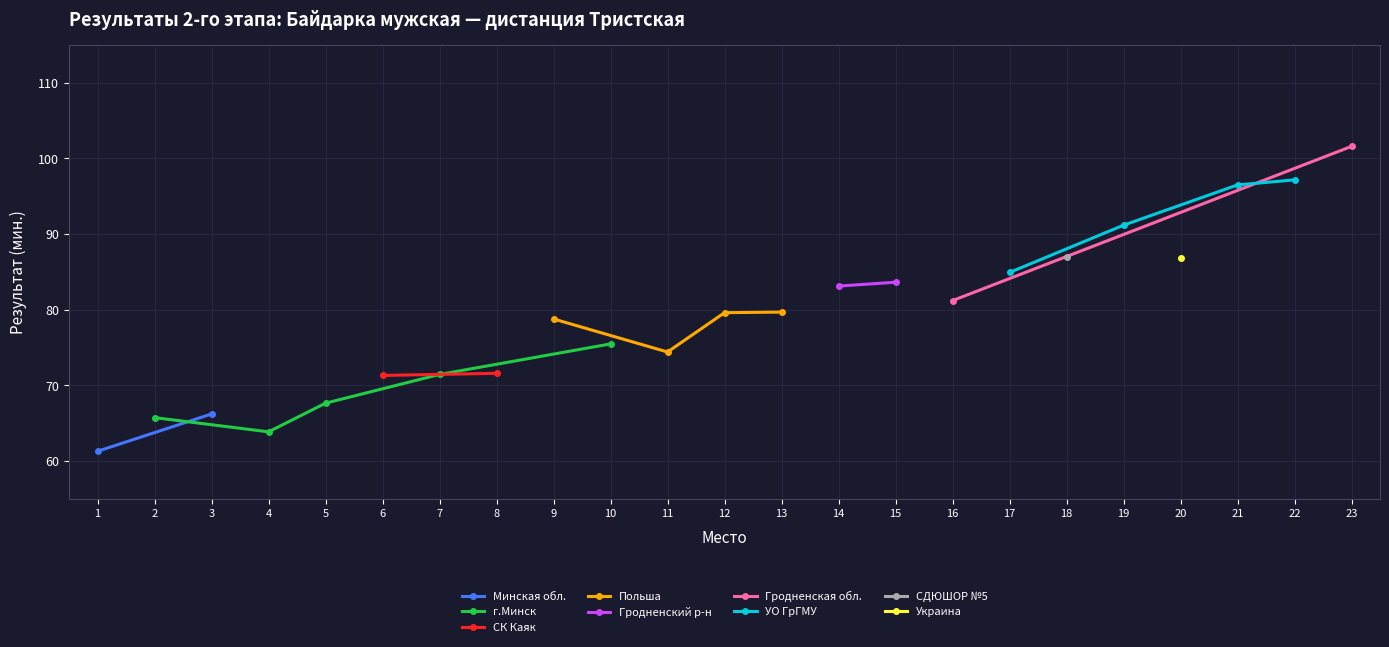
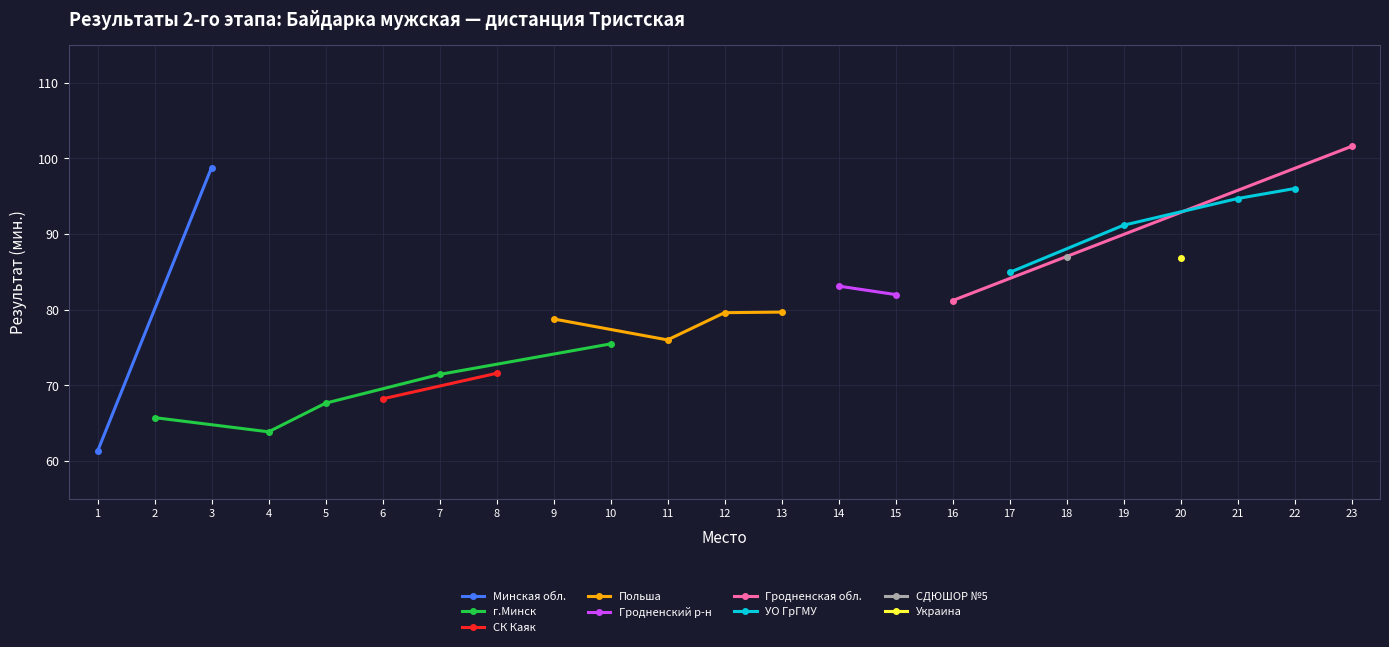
Минская обл., 3: 66 -> 99
СК Каяк, 6: 71 -> 68
Польша, 11: 74 -> 76
Гродненский р-н, 15: 84 -> 82
УО ГрГМУ, 21: 97 -> 95
УО ГрГМУ, 22: 97 -> 96
